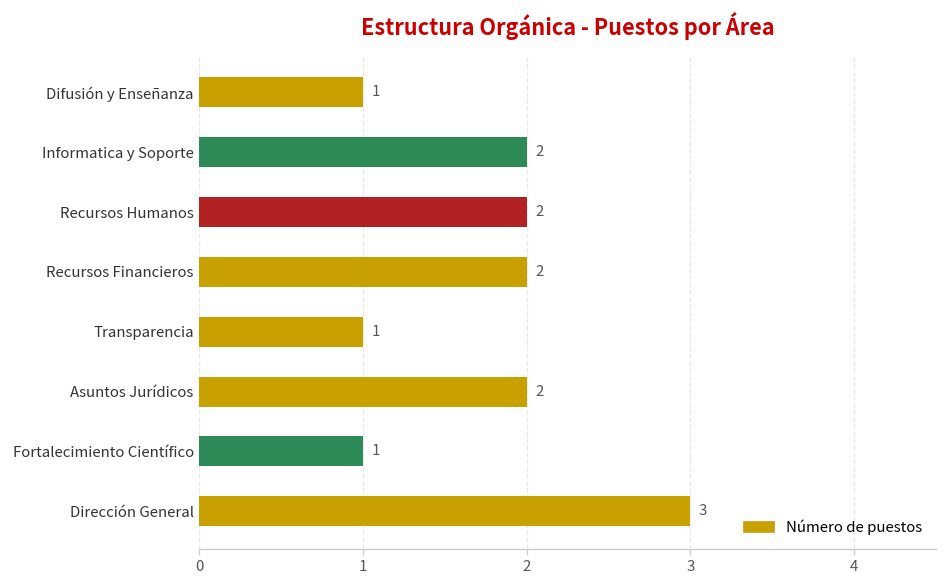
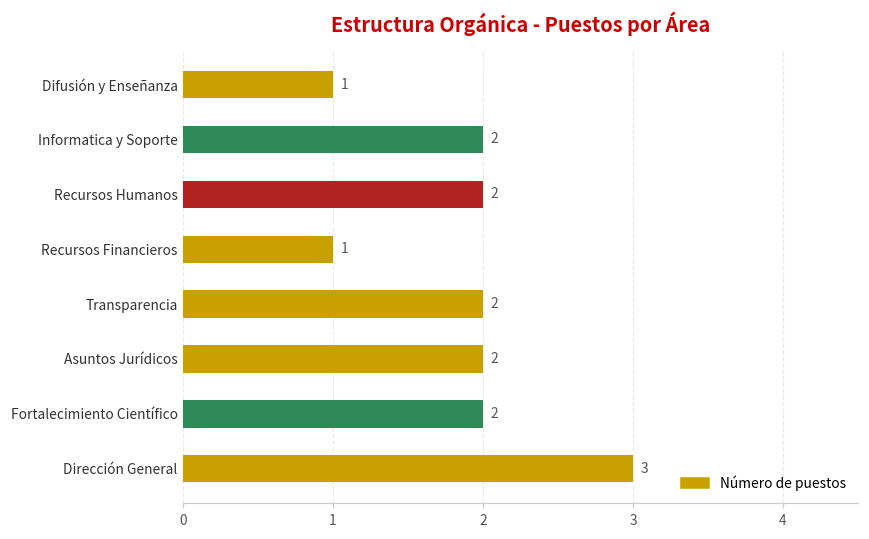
Recursos Financieros: 2 -> 1
Transparencia: 1 -> 2
Fortalecimiento Científico: 1 -> 2
